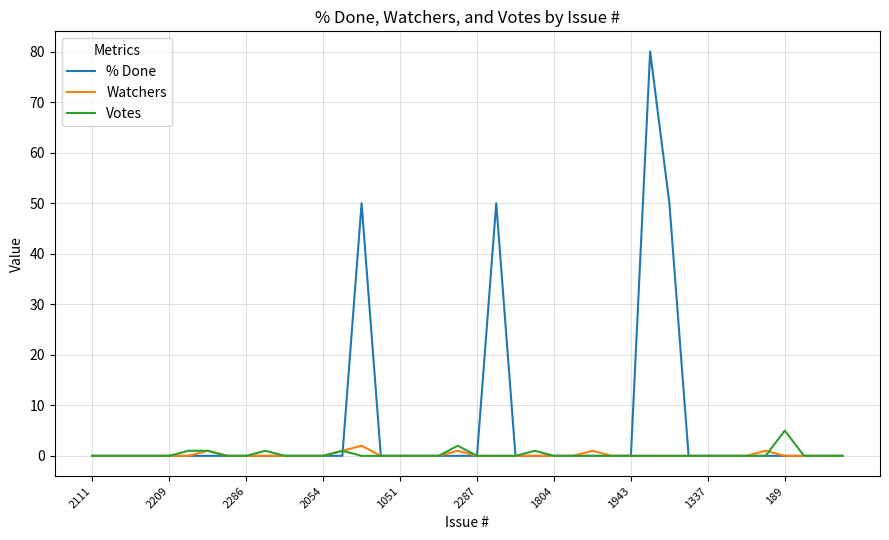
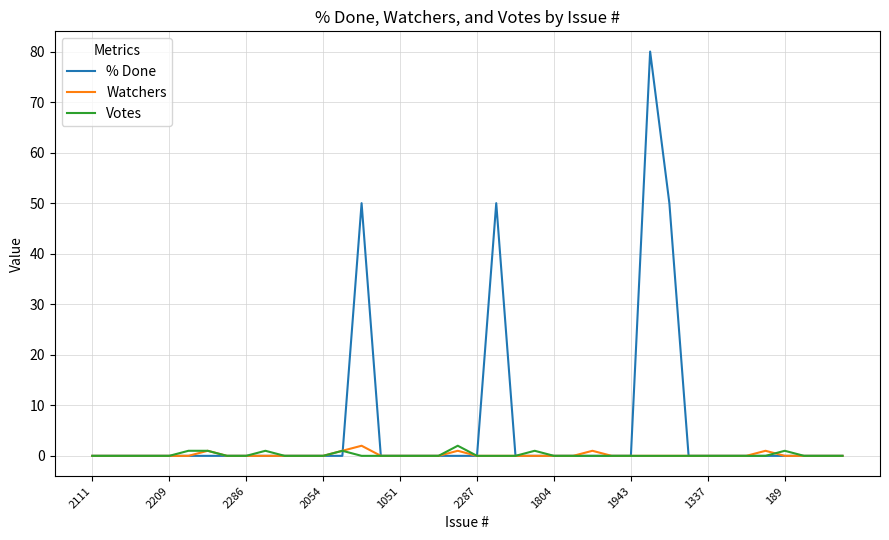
Votes, 189: 5 -> 1
